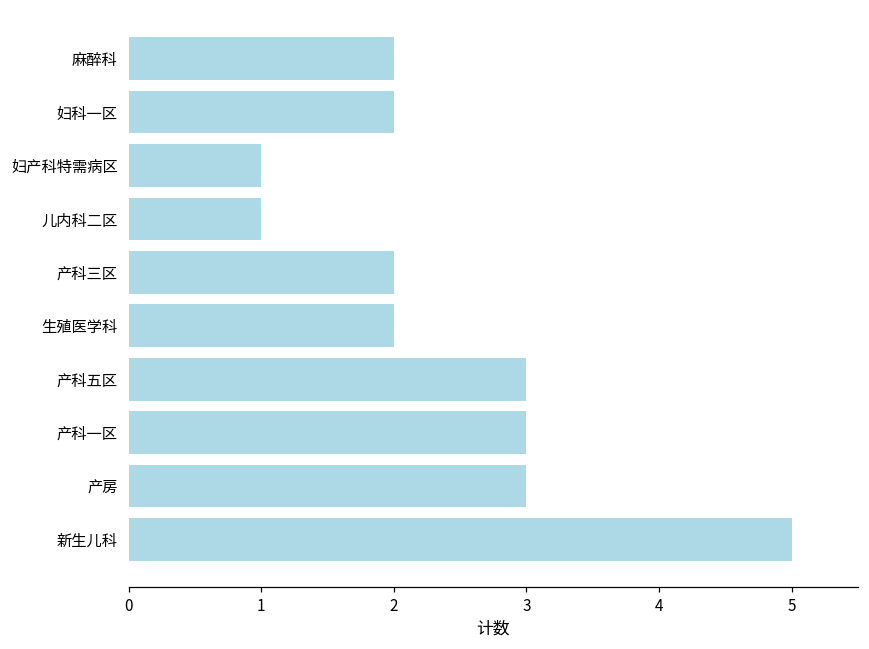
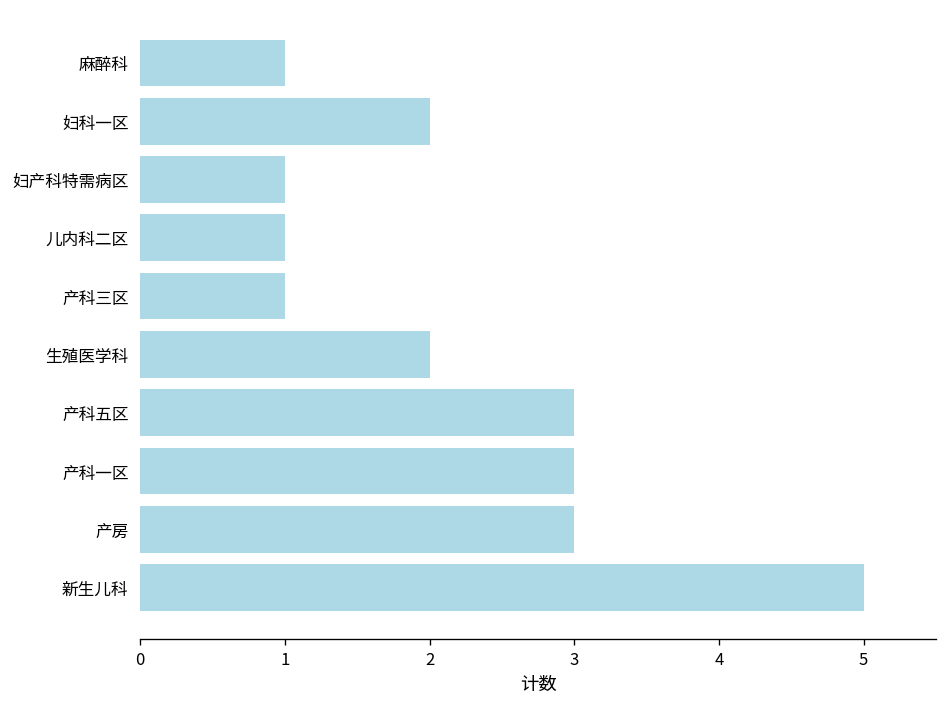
麻醉科: 2 -> 1
产科三区: 2 -> 1
